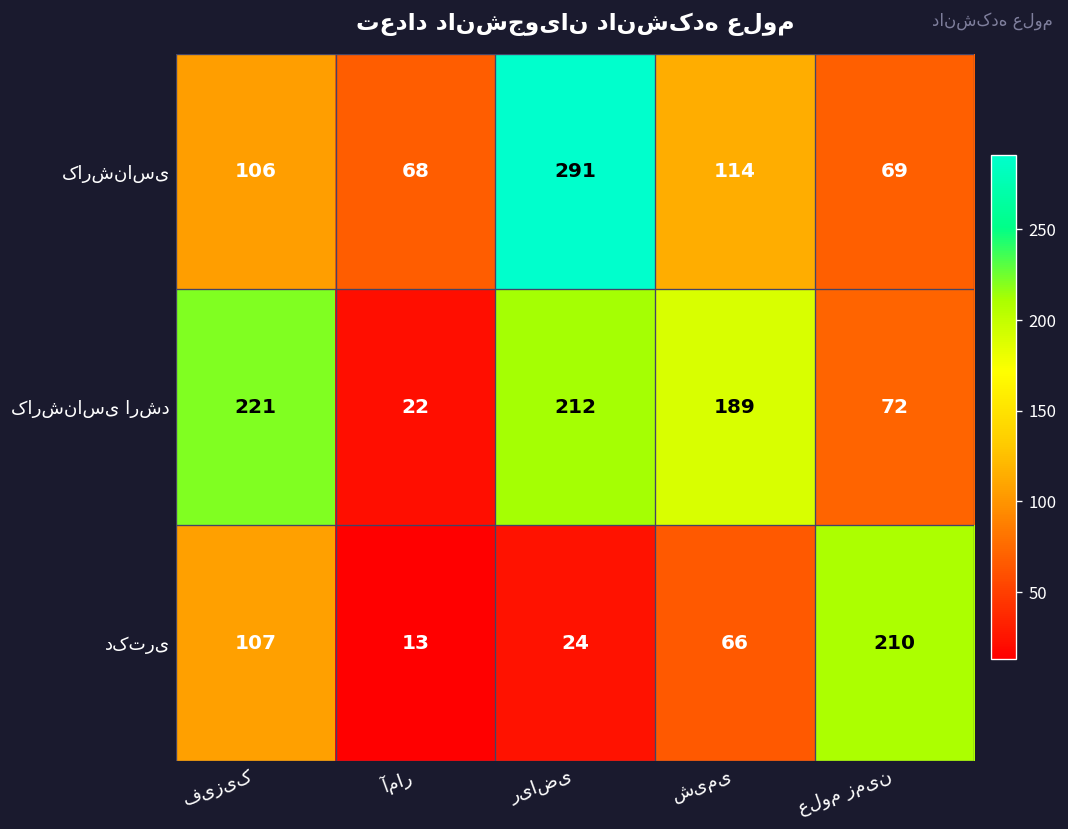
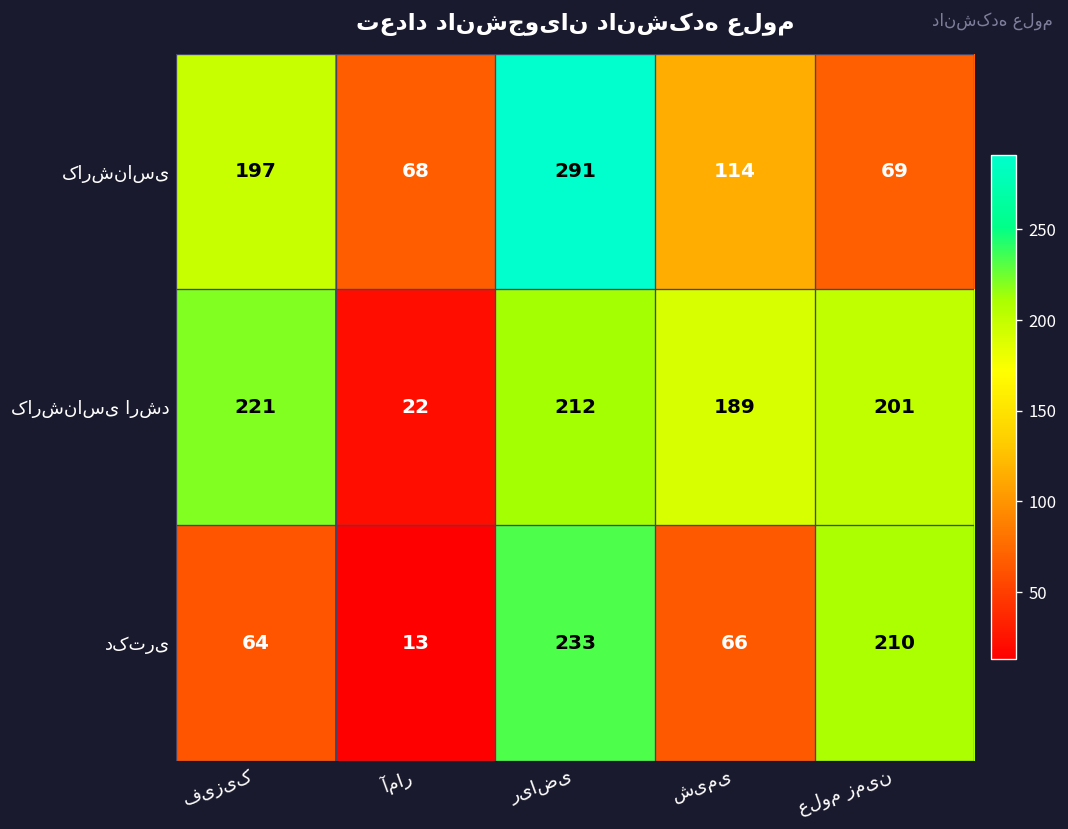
کارشناسی, فیزیک: 106 -> 197
کارشناسی ارشد, علوم زمین: 72 -> 201
دکتری, فیزیک: 107 -> 64
دکتری, ریاضی: 24 -> 233
